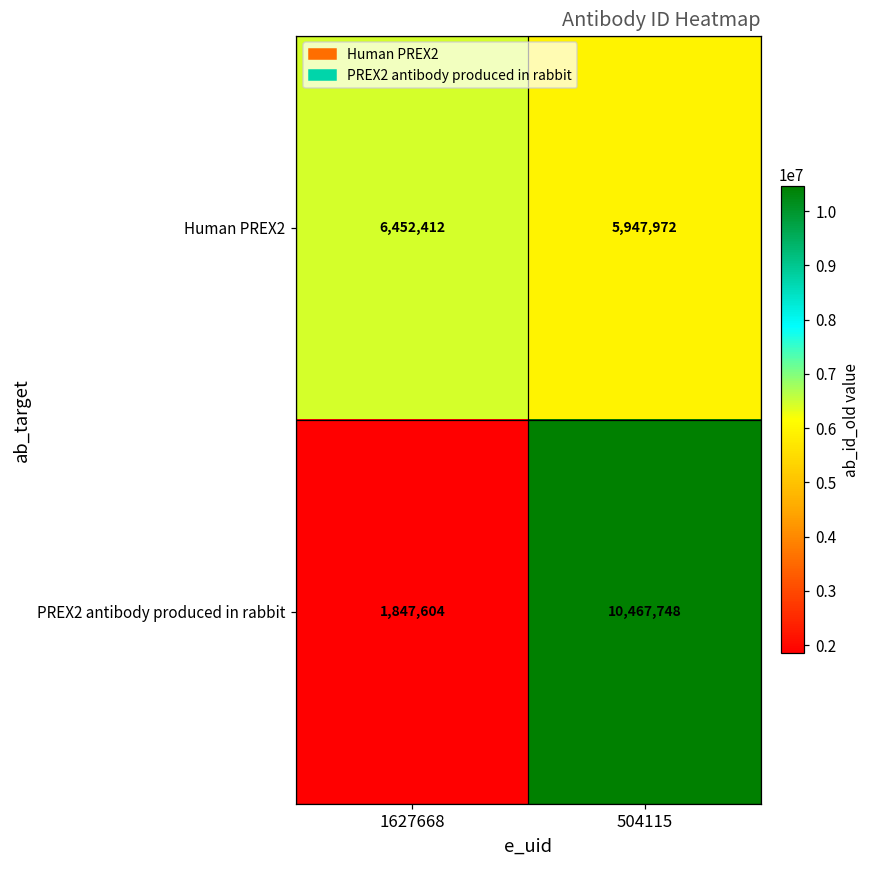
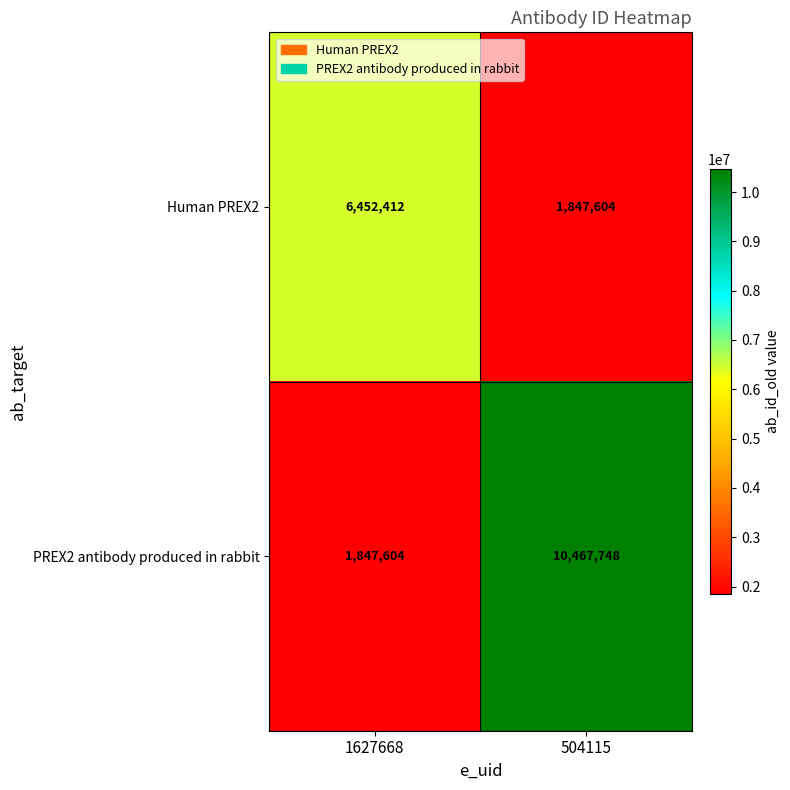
Human PREX2, 504115: 5,947,972 -> 1,847,604
